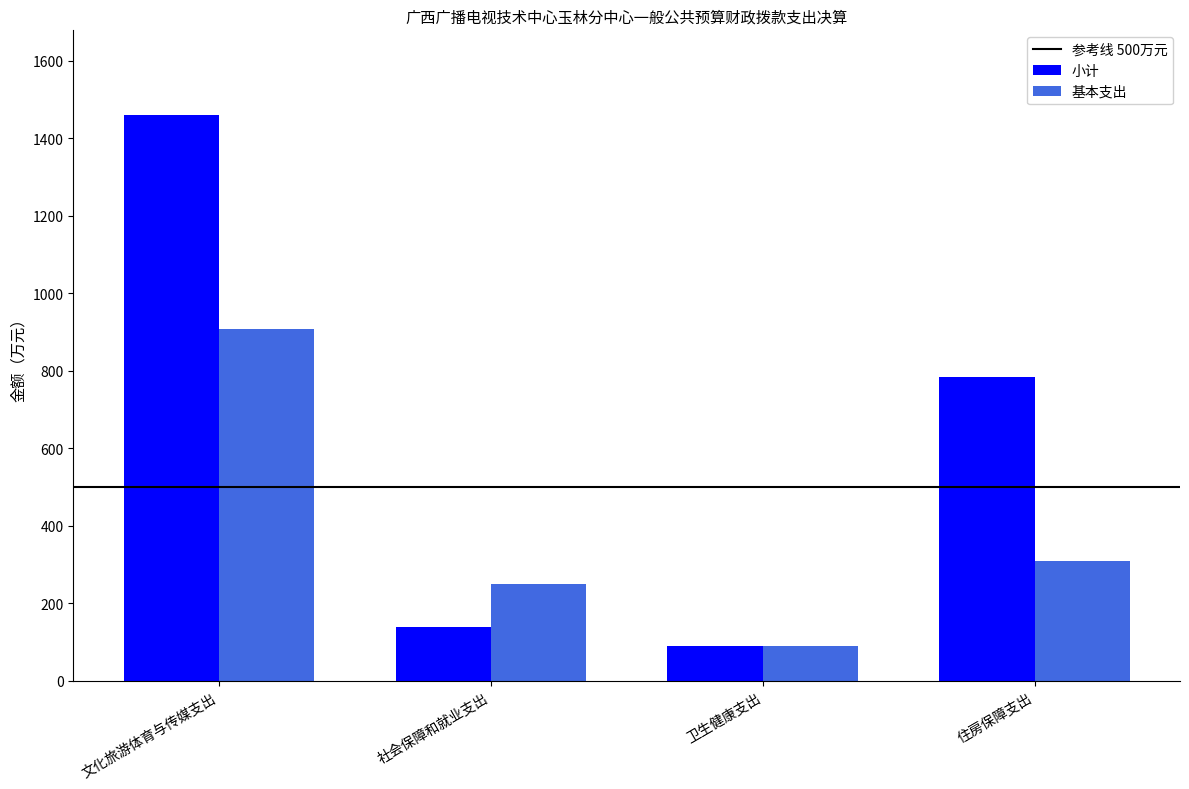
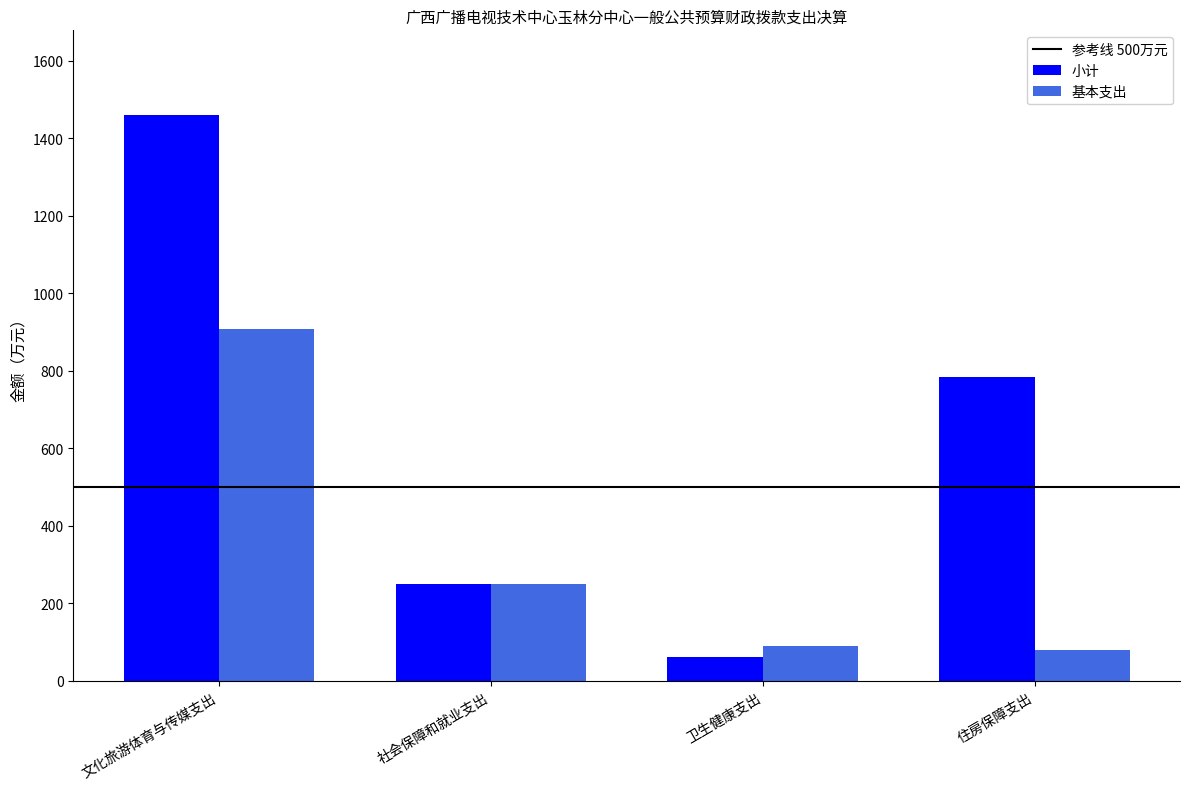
小计, 社会保障和就业支出: 140 -> 250
小计, 卫生健康支出: 90 -> 60
基本支出, 住房保障支出: 310 -> 80
